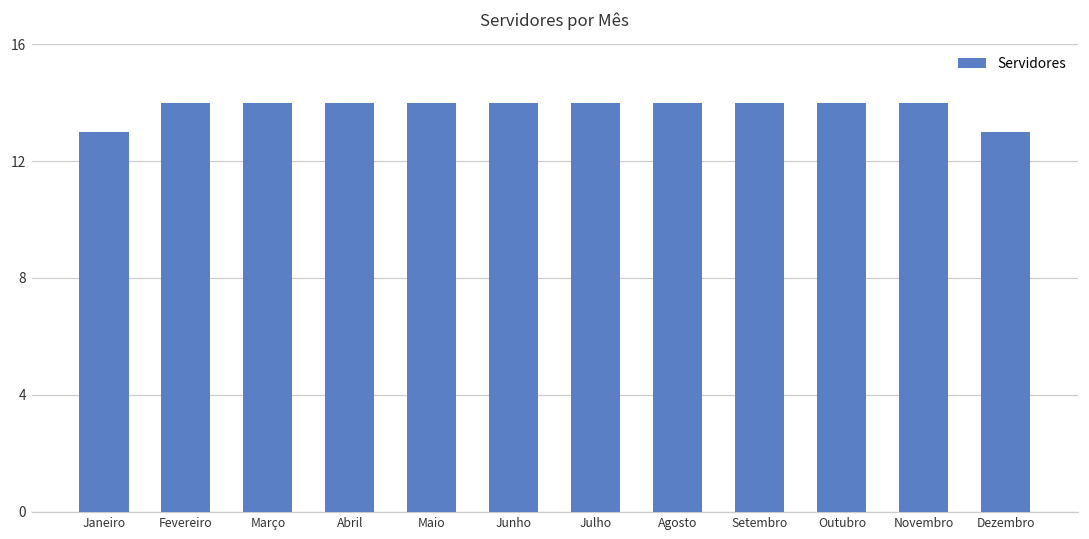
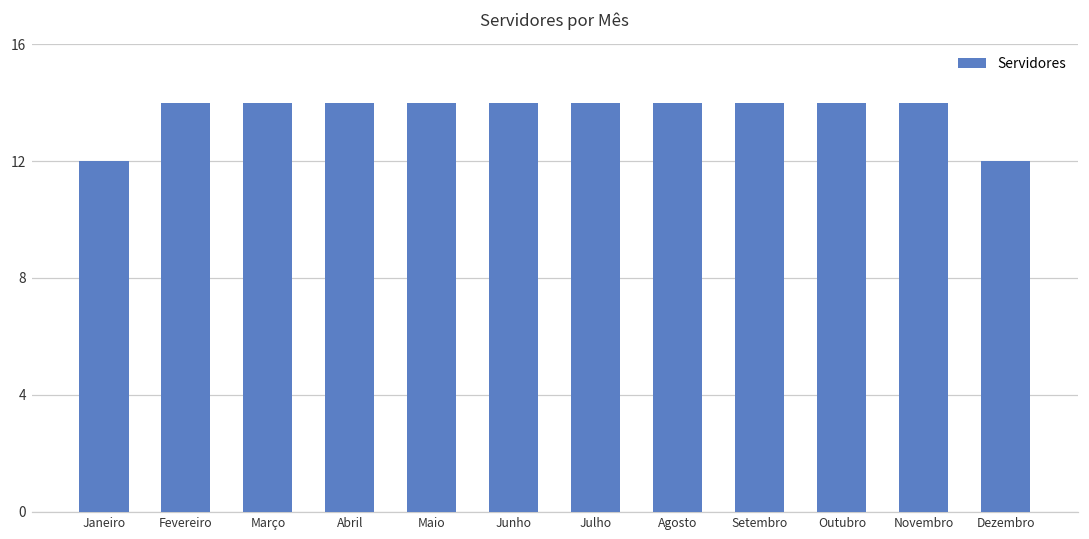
Janeiro: 13 -> 12
Dezembro: 13 -> 12
